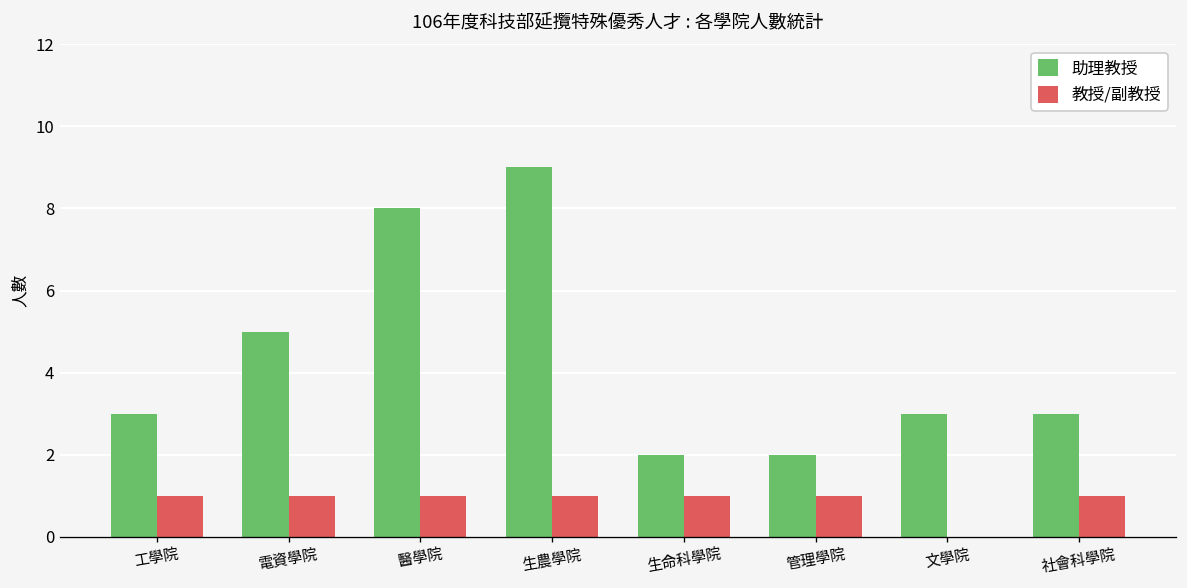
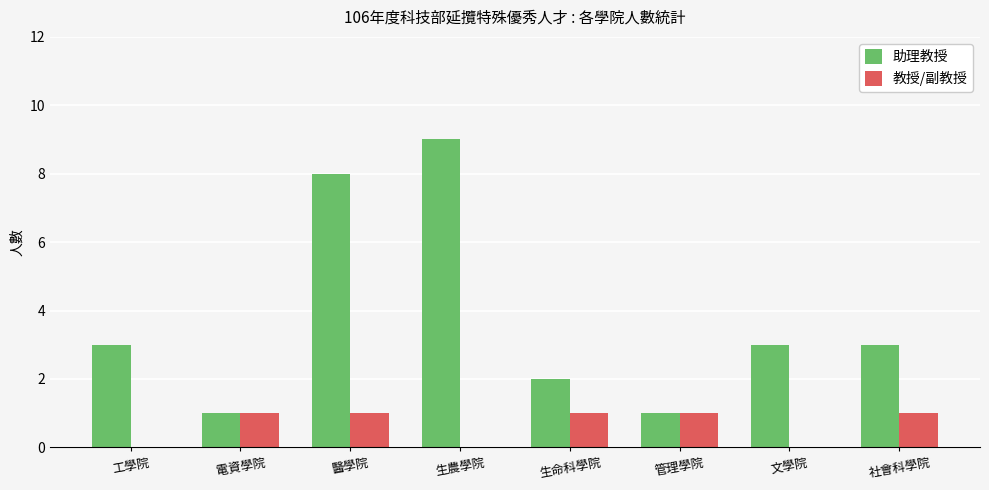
教授/副教授, 工學院: 1 -> 0
助理教授, 電資學院: 5 -> 1
教授/副教授, 生農學院: 1 -> 0
助理教授, 管理學院: 2 -> 1
